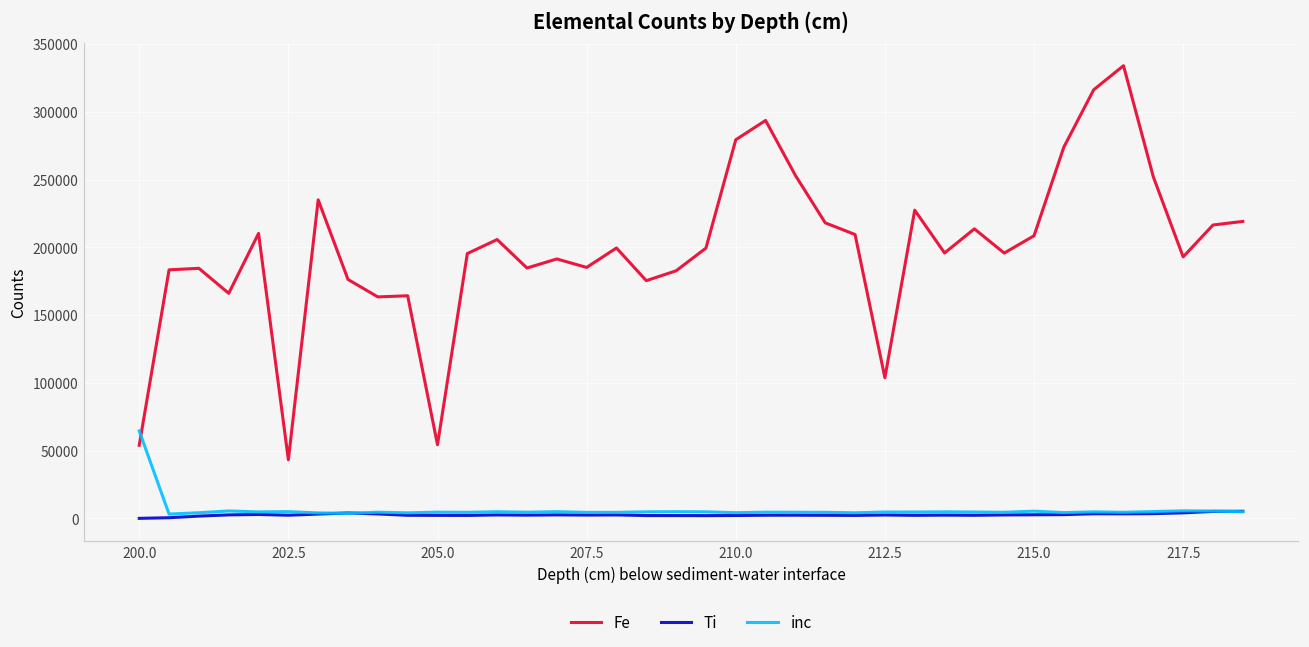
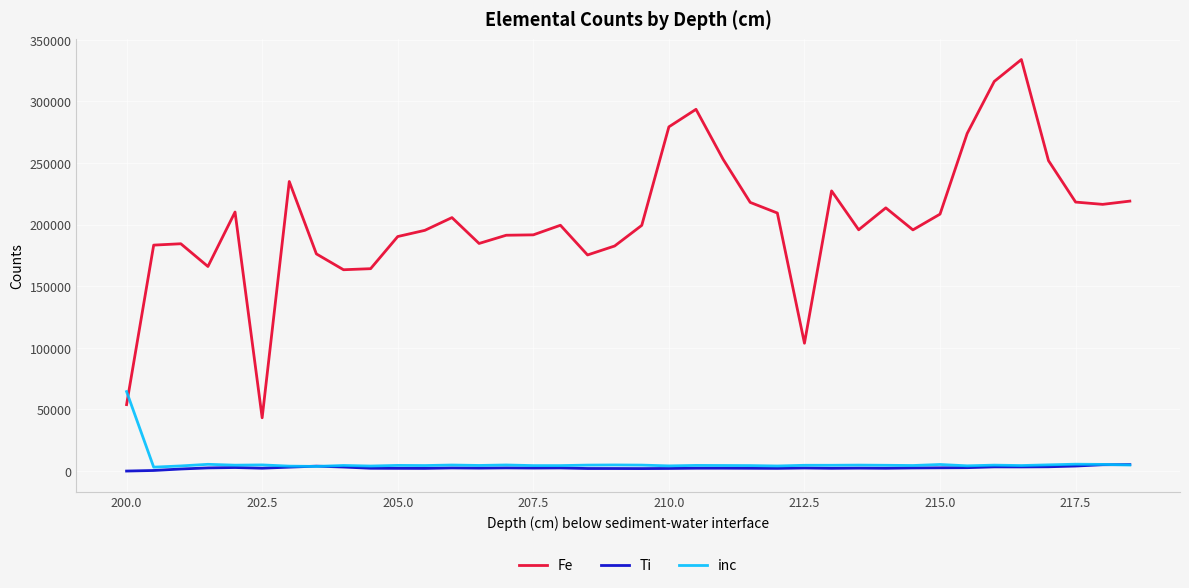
Fe, 205.0: 54000 -> 190000
Fe, 207.5: 185000 -> 192000
Fe, 217.5: 193000 -> 218000
